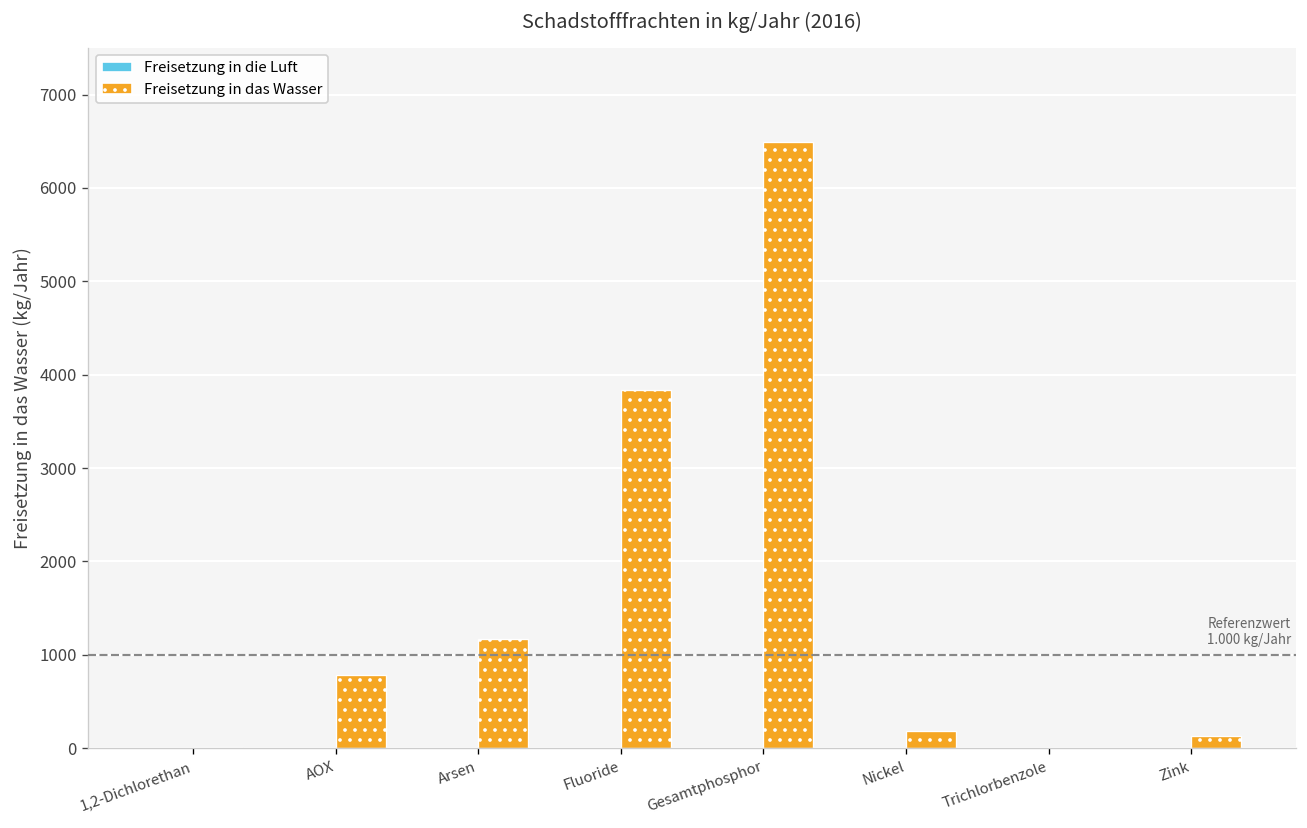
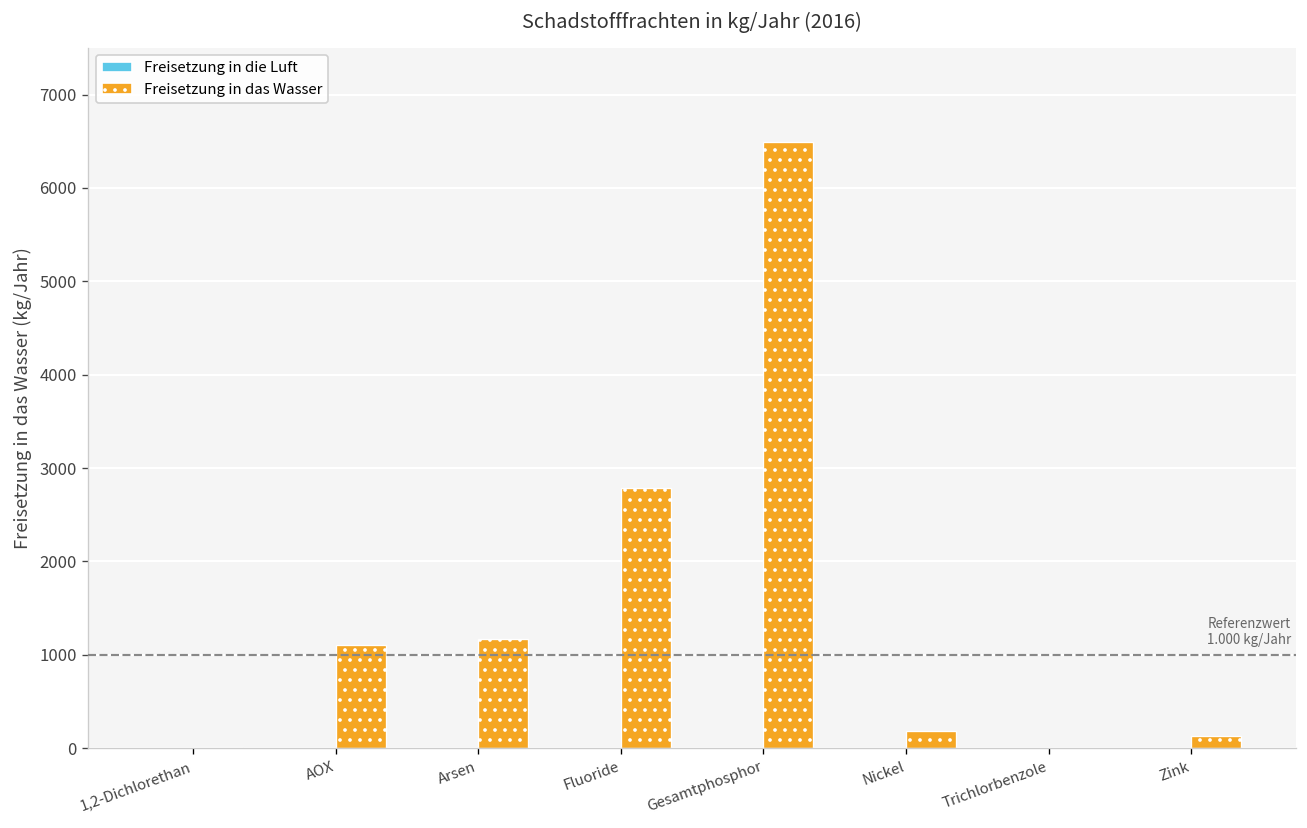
Freisetzung in das Wasser, AOX: 800 -> 1100
Freisetzung in das Wasser, Fluoride: 3800 -> 2800
